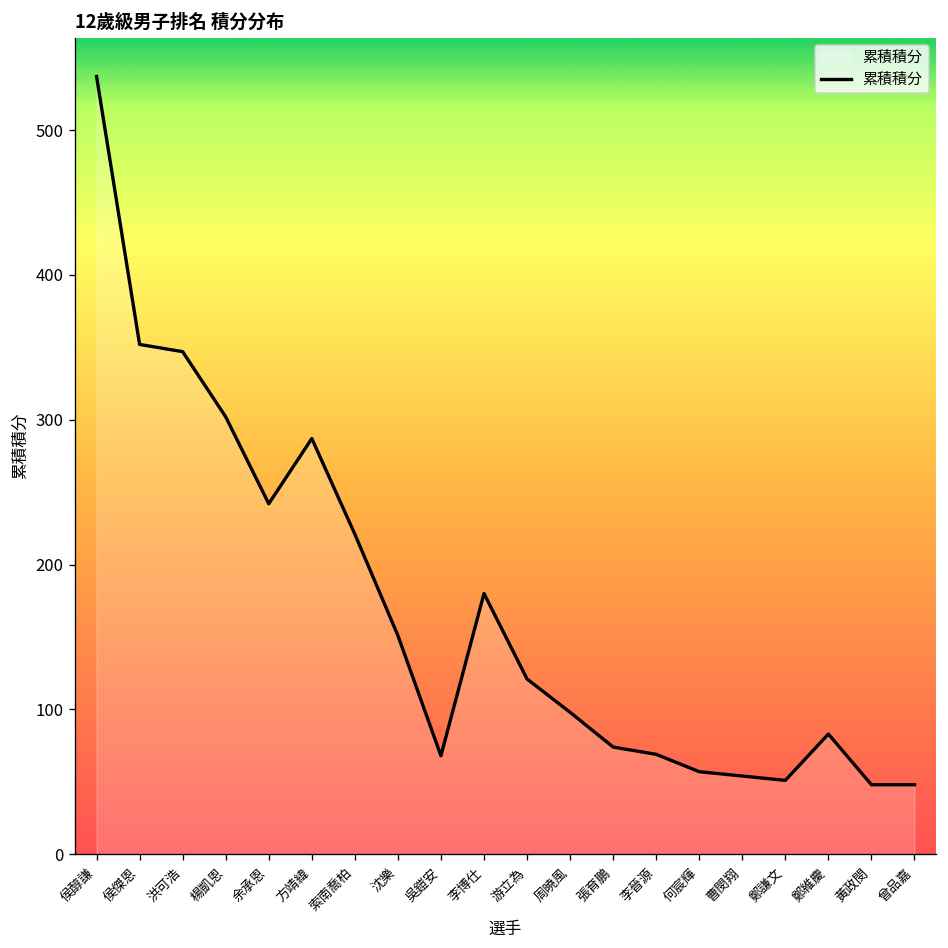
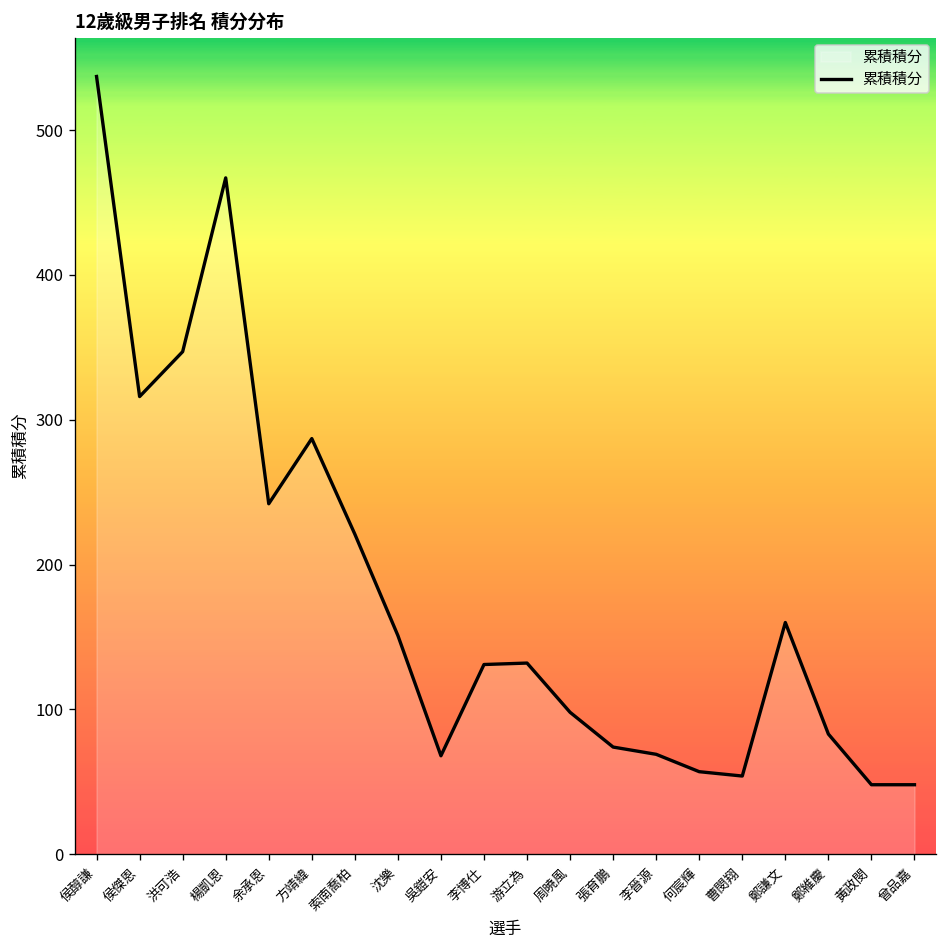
侯傑恩: 352 -> 316
楊凱恩: 302 -> 467
李博仕: 180 -> 131
游立為: 121 -> 132
鄭謙文: 51 -> 160
